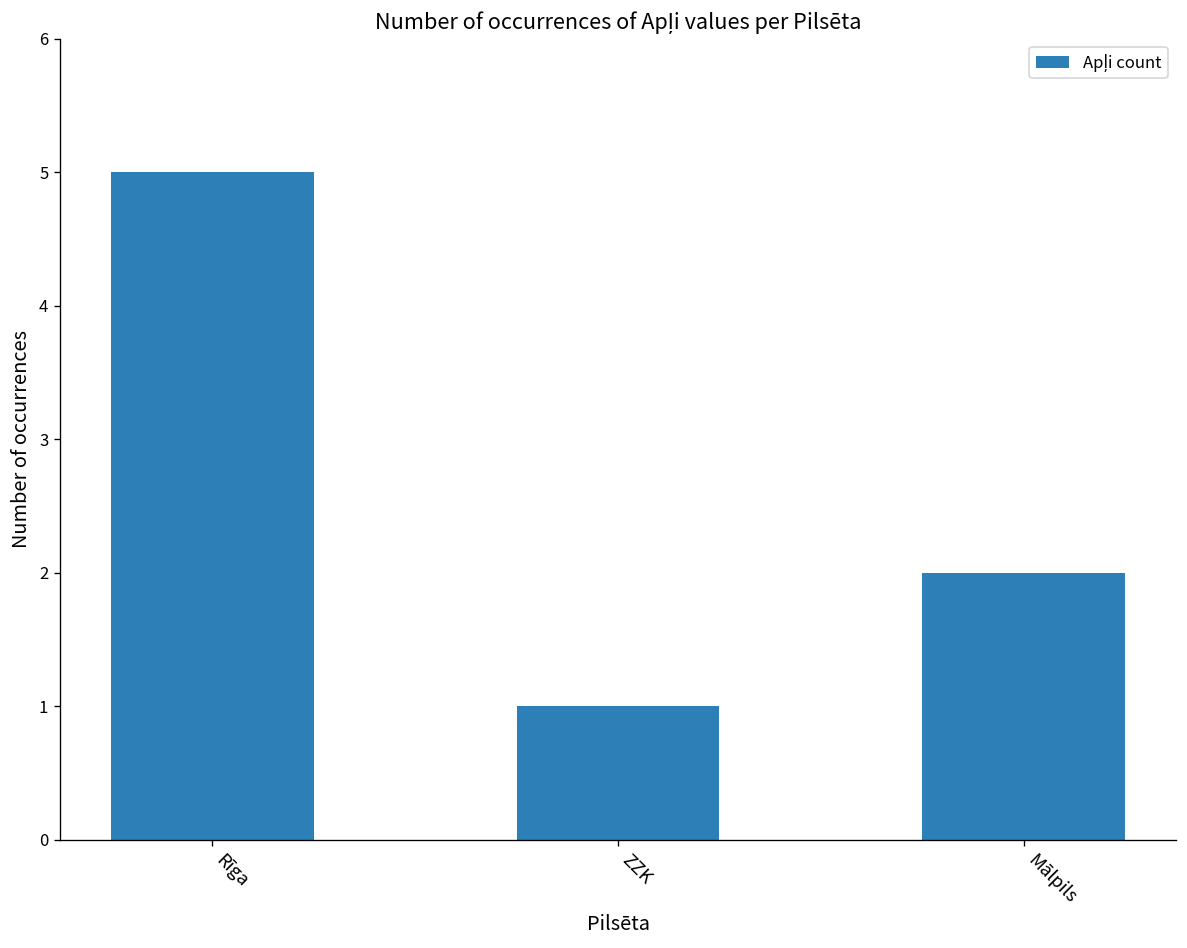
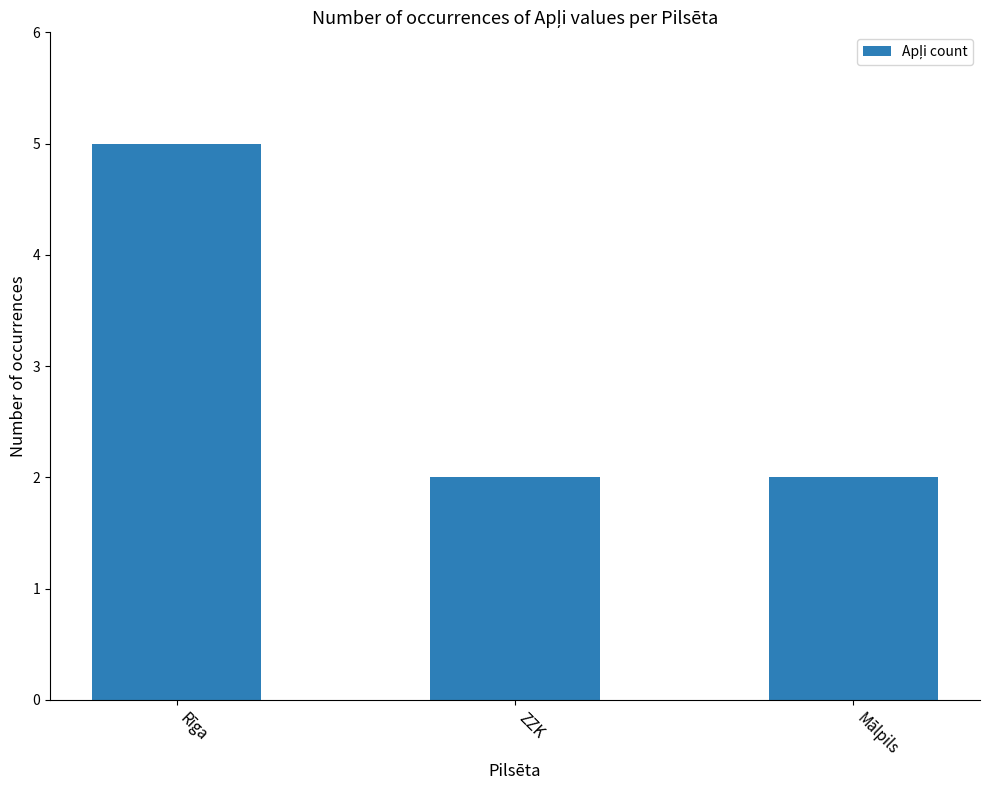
ZZK: 1 -> 2
